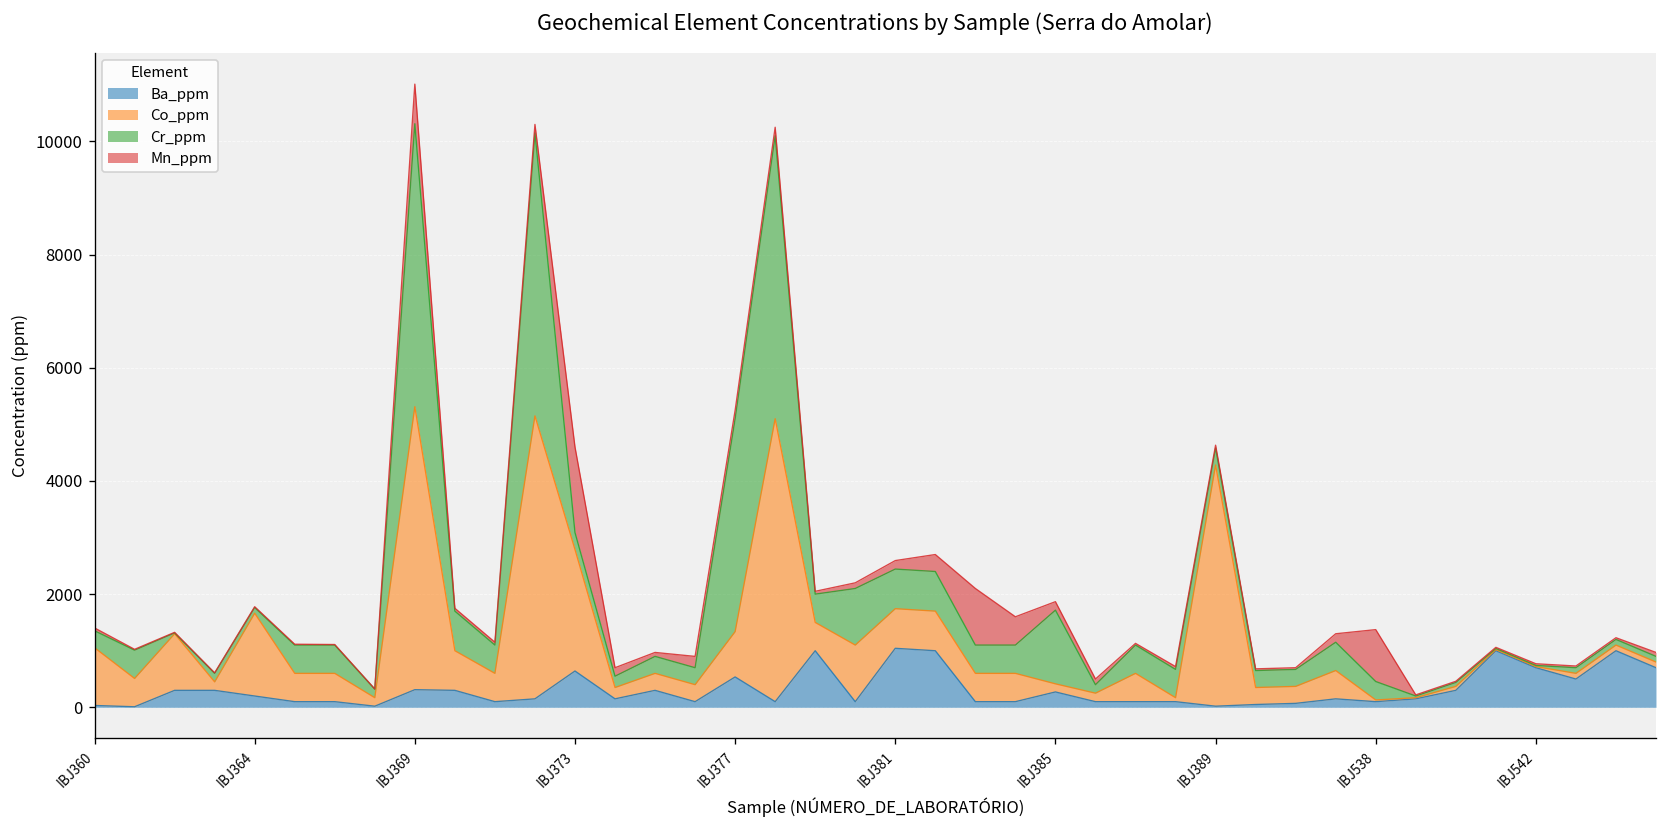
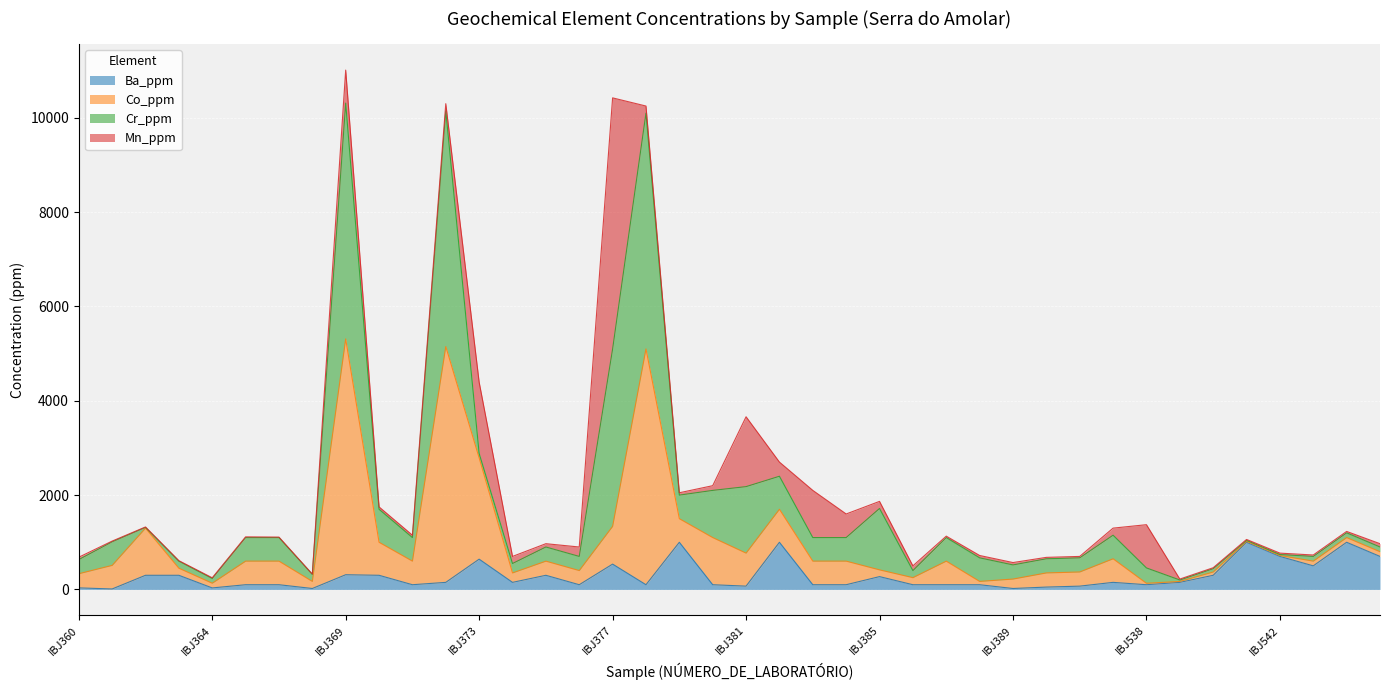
Co_ppm, IBJ360: 1000 -> 300
Ba_ppm, IBJ364: 200 -> 0
Co_ppm, IBJ364: 1500 -> 100
Cr_ppm, IBJ373: 300 -> 100
Mn_ppm, IBJ377: 200 -> 5300
Ba_ppm, IBJ381: 1000 -> 100
Cr_ppm, IBJ381: 700 -> 1400
Mn_ppm, IBJ381: 200 -> 1500
Co_ppm, IBJ389: 4300 -> 200
